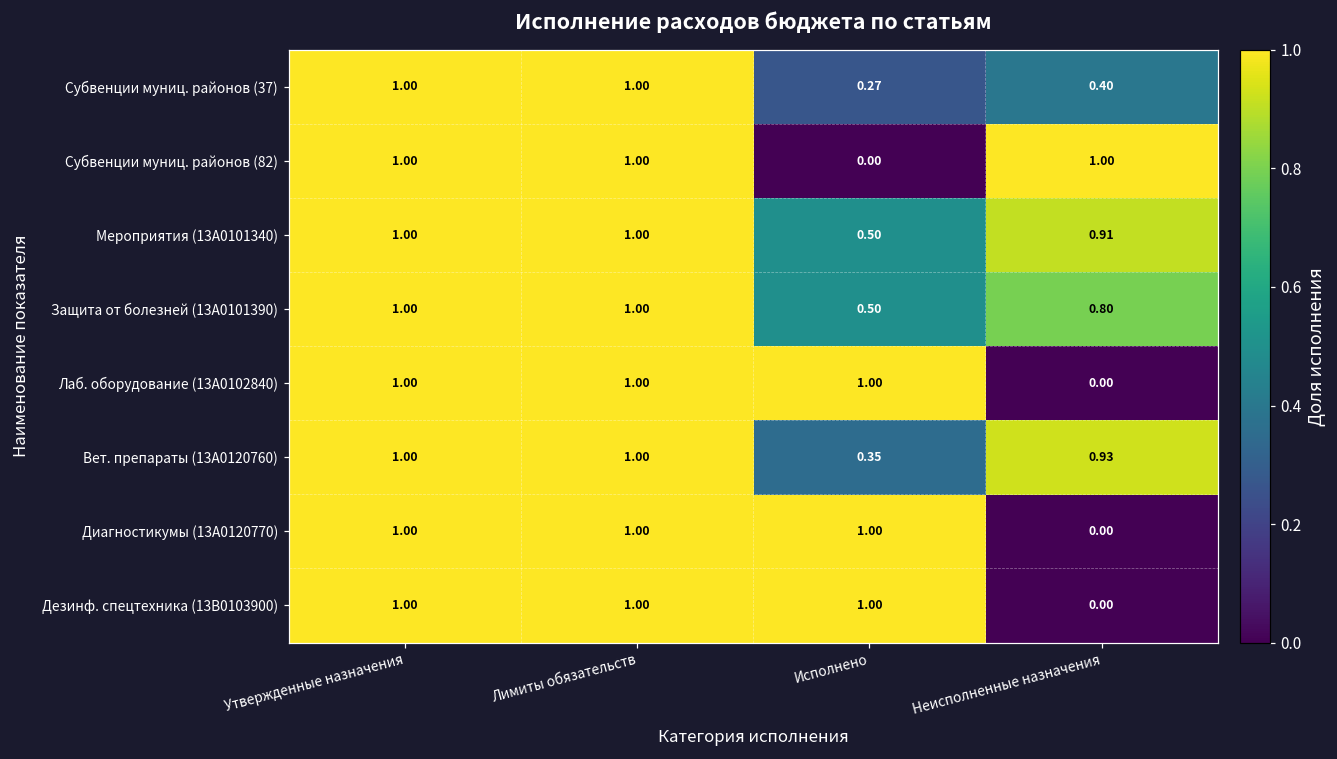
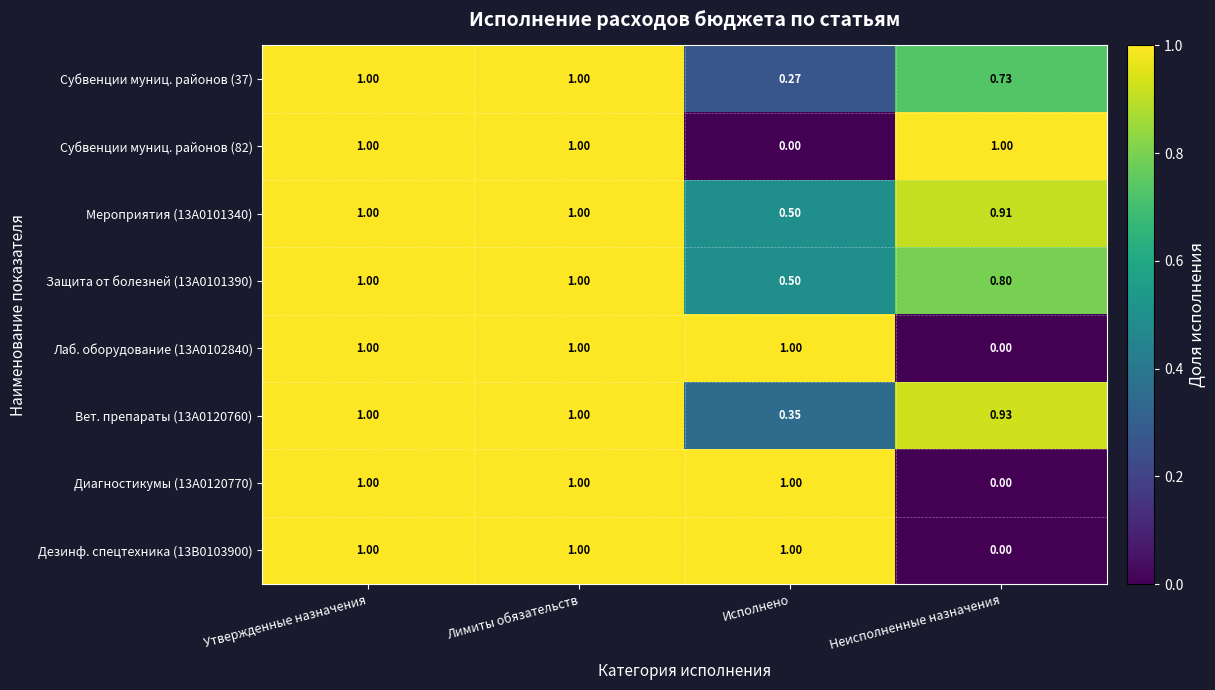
Субвенции муниц. районов (37), Неисполненные назначения: 0.40 -> 0.73
